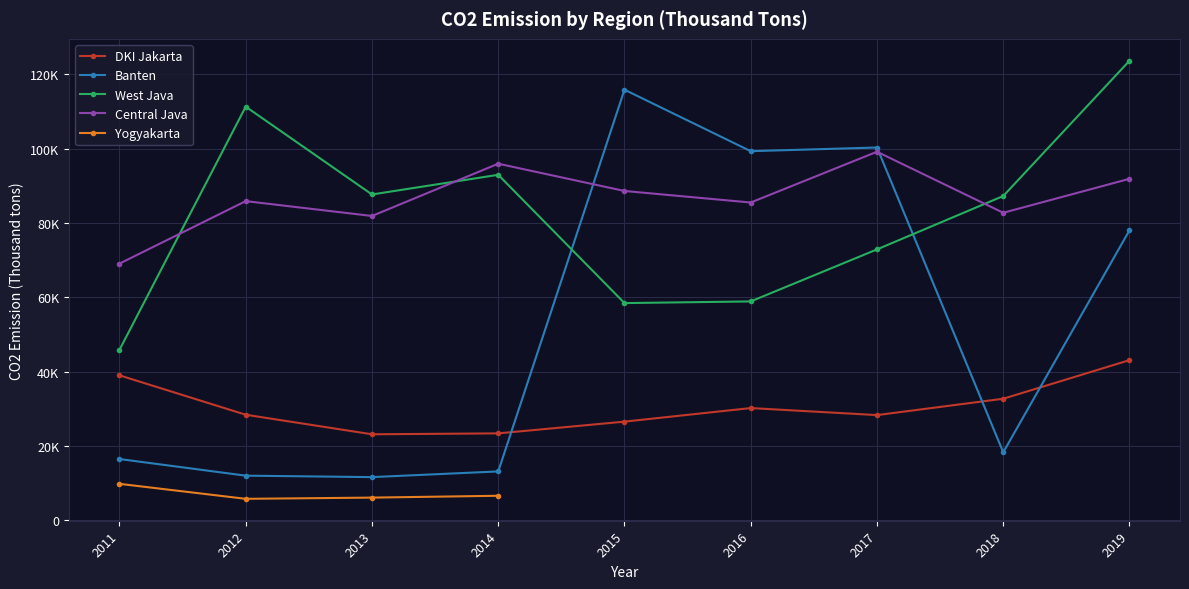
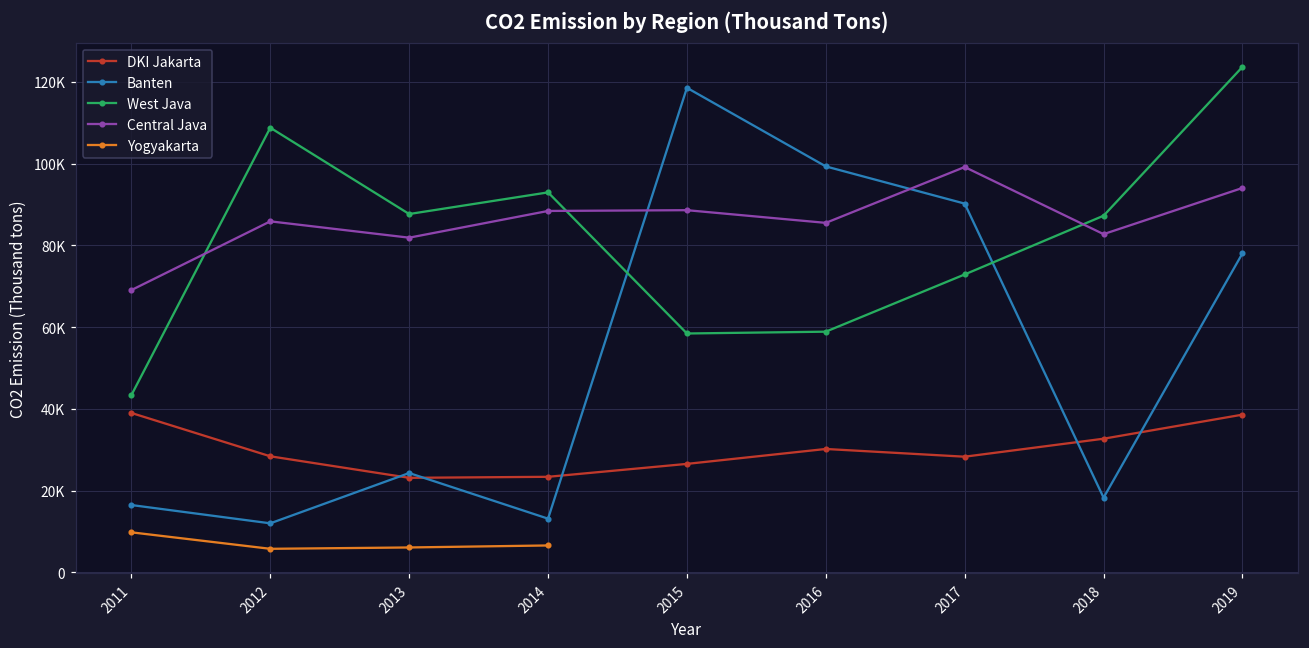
West Java, 2011: 46000 -> 43000
West Java, 2012: 111000 -> 109000
Banten, 2013: 12000 -> 24000
Central Java, 2014: 96000 -> 88000
Banten, 2015: 116000 -> 119000
Banten, 2017: 100000 -> 90000
DKI Jakarta, 2019: 43000 -> 39000
Central Java, 2019: 92000 -> 94000
